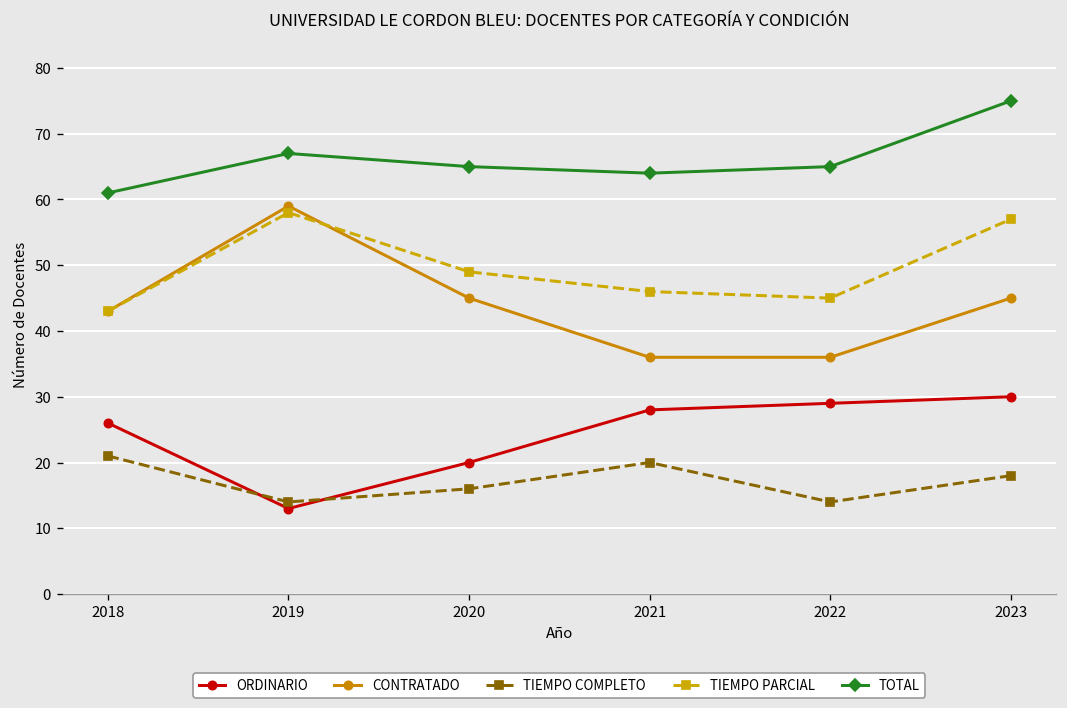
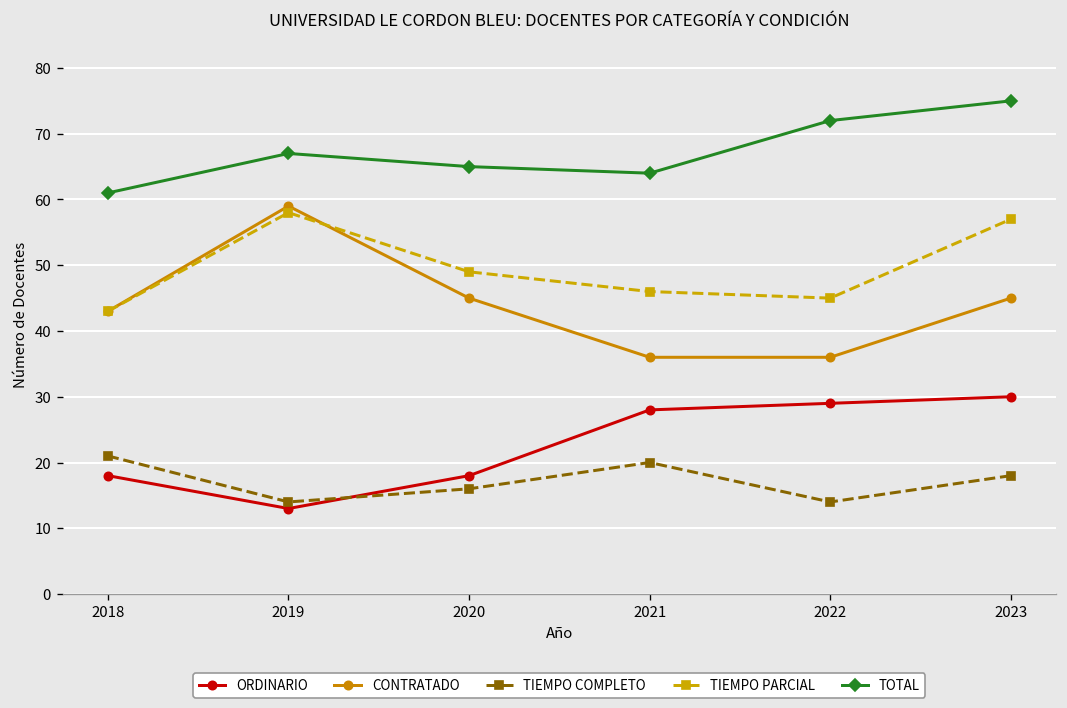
ORDINARIO, 2018: 26 -> 18
ORDINARIO, 2020: 20 -> 18
TOTAL, 2022: 65 -> 72
